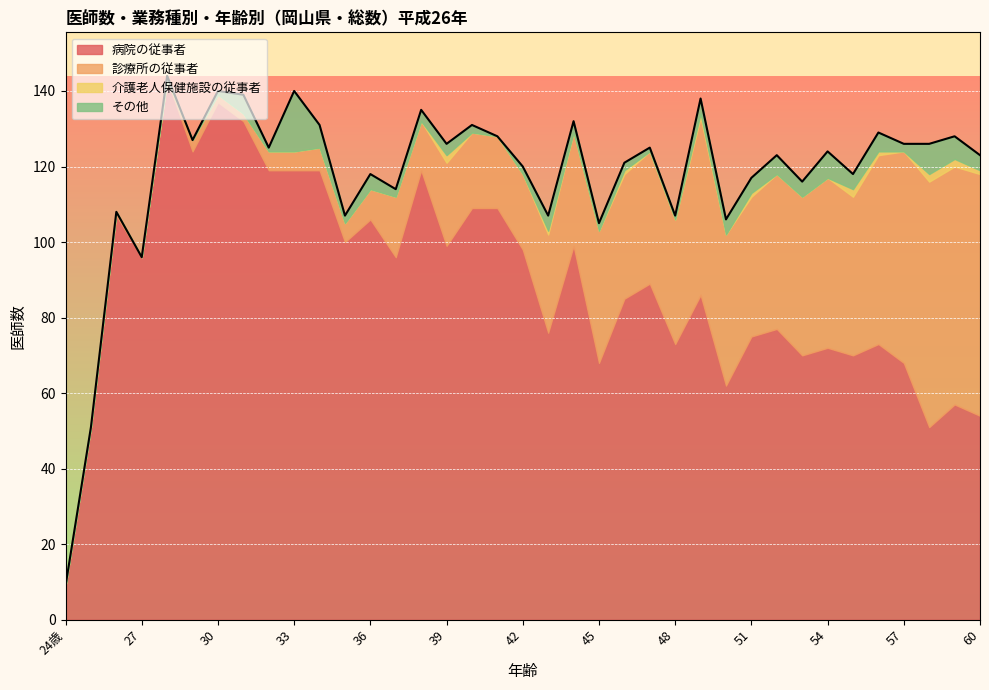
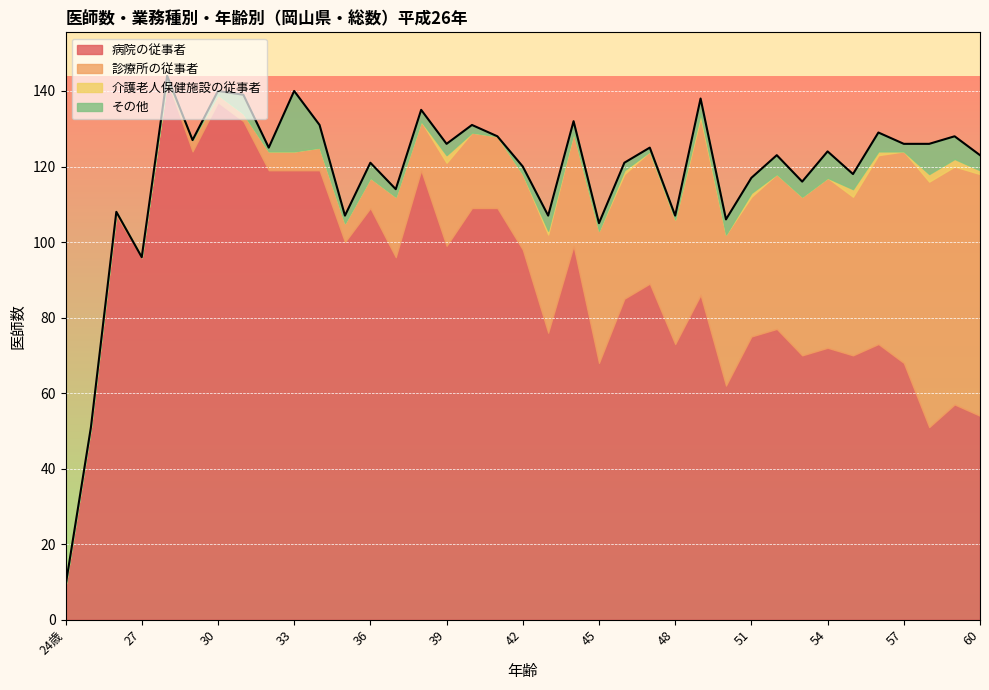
病院の従事者, 36: 106 -> 109
